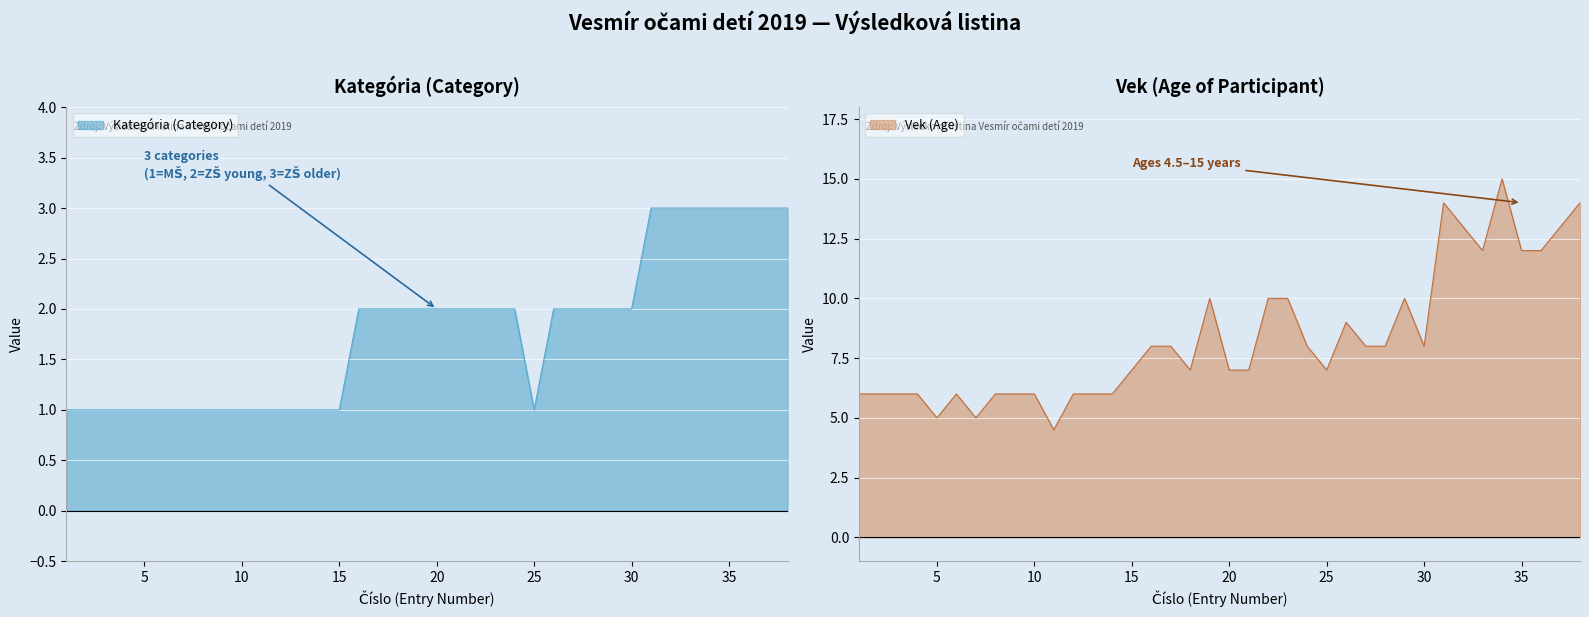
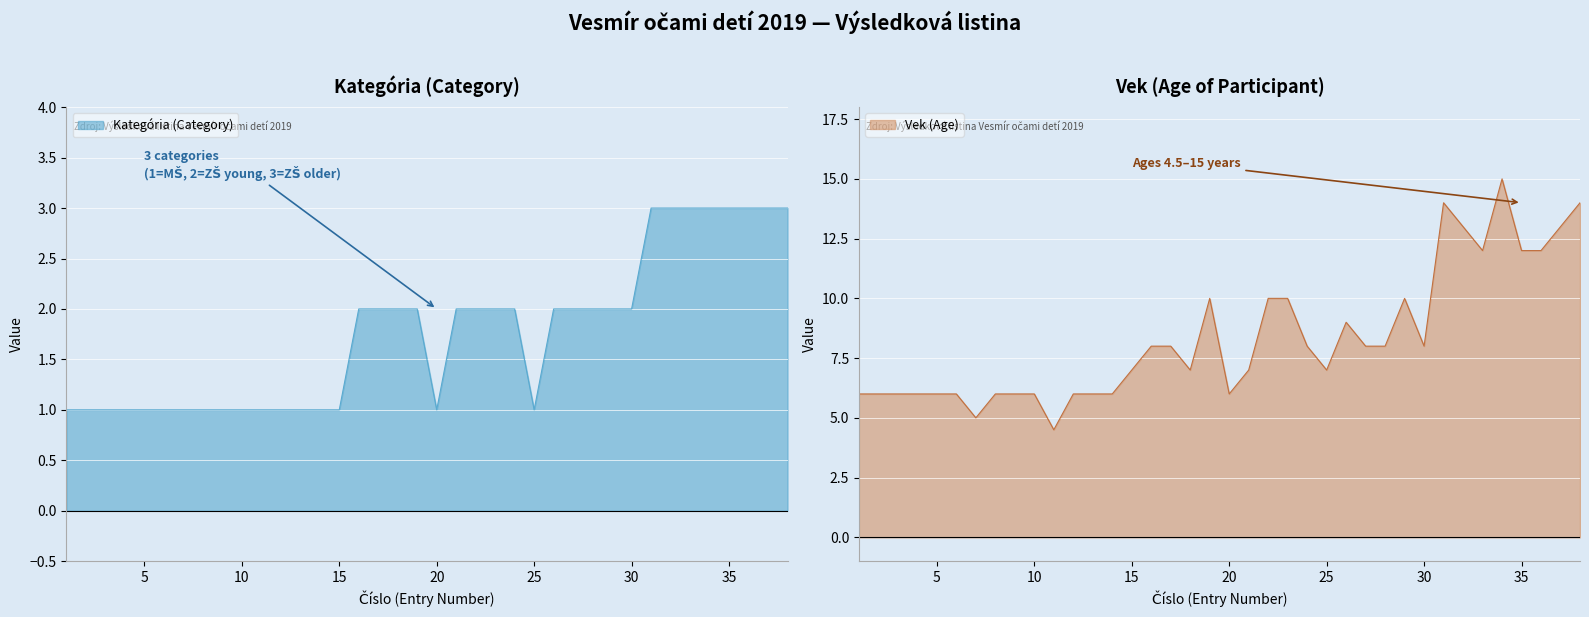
Kategória (Category), 20: 2 -> 1
Vek (Age of Participant), 5: 5 -> 6
Vek (Age of Participant), 20: 7 -> 6
